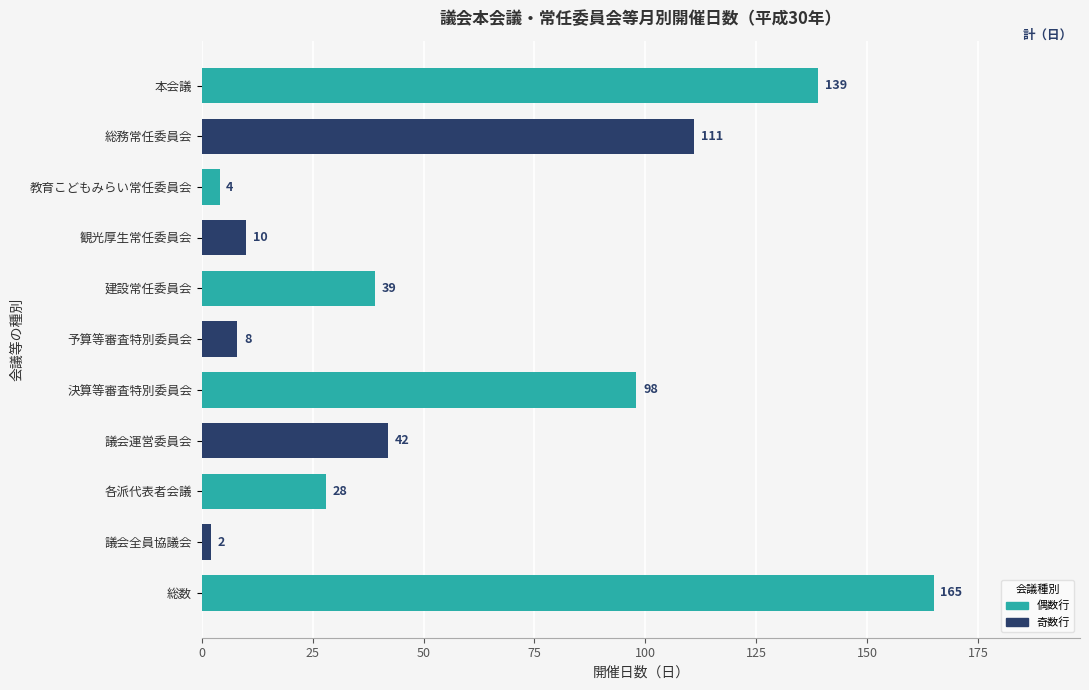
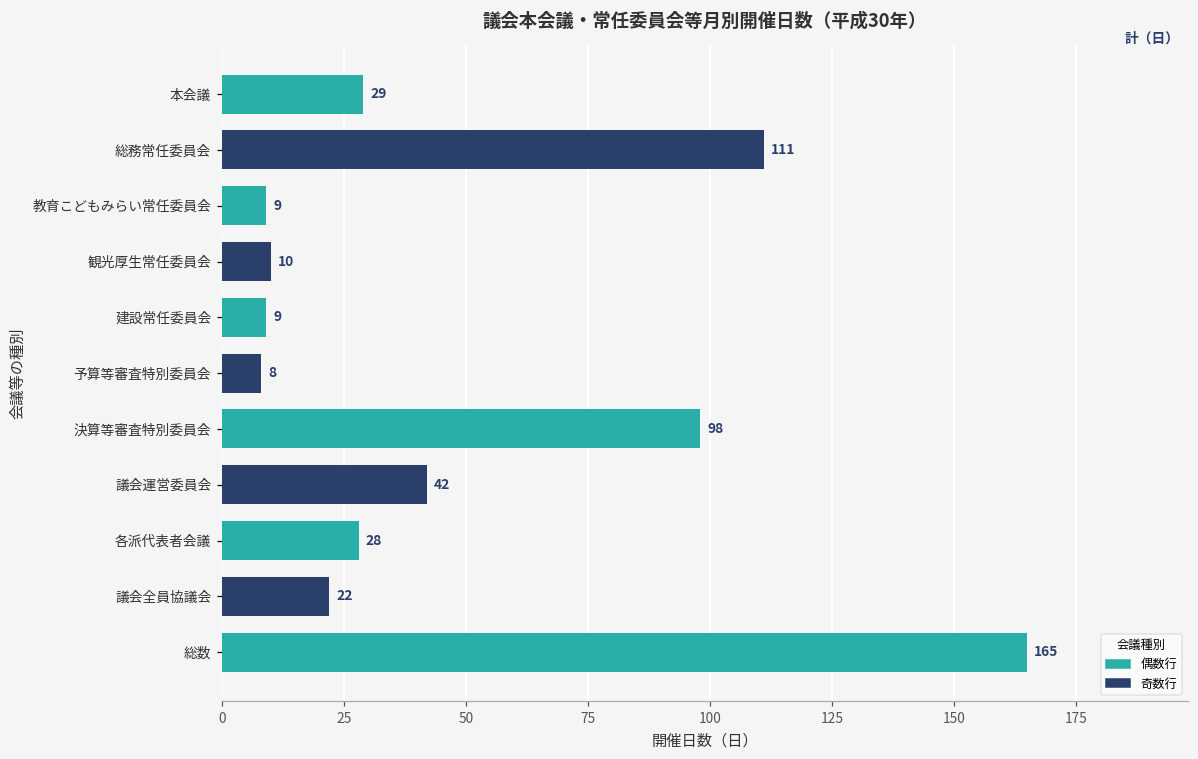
本会議: 139 -> 29
教育こどもみらい常任委員会: 4 -> 9
建設常任委員会: 39 -> 9
議会全員協議会: 2 -> 22
